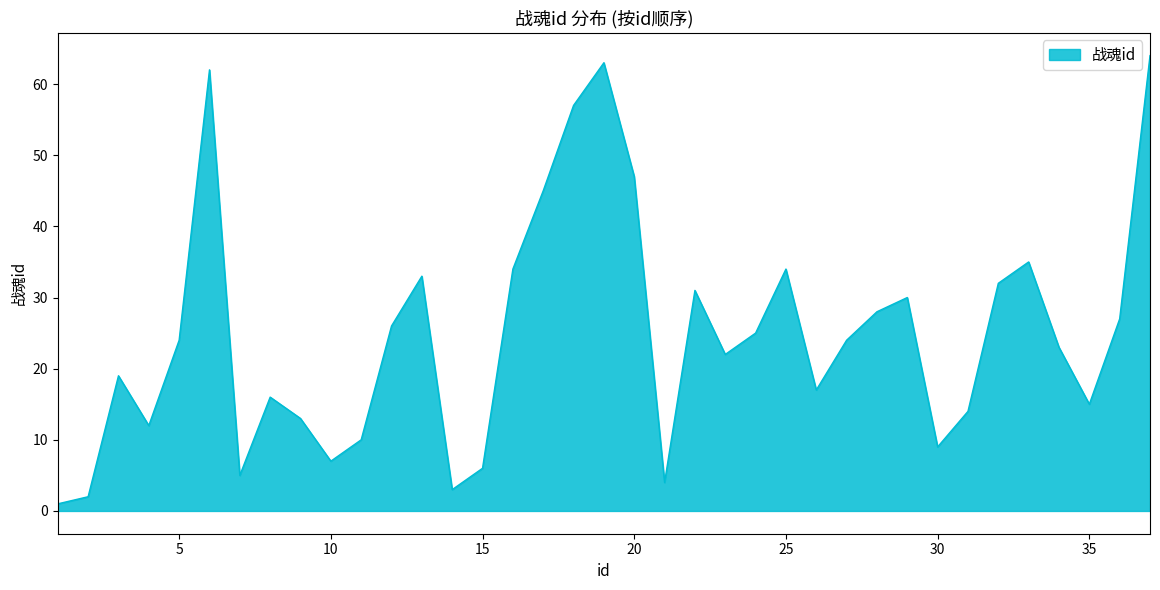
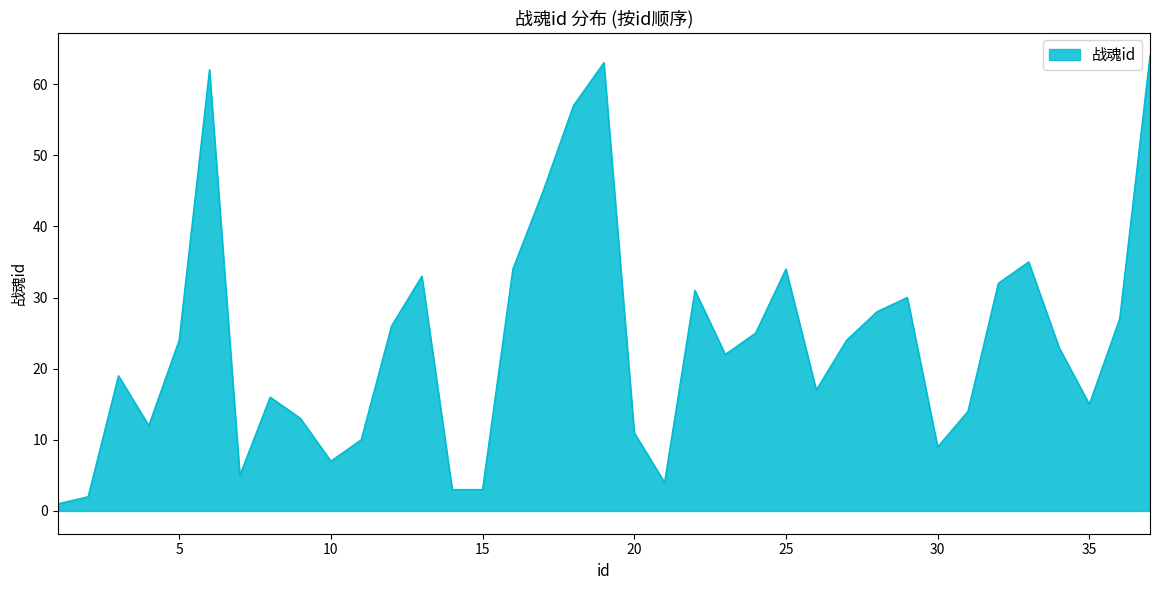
15: 6 -> 3
20: 47 -> 11
